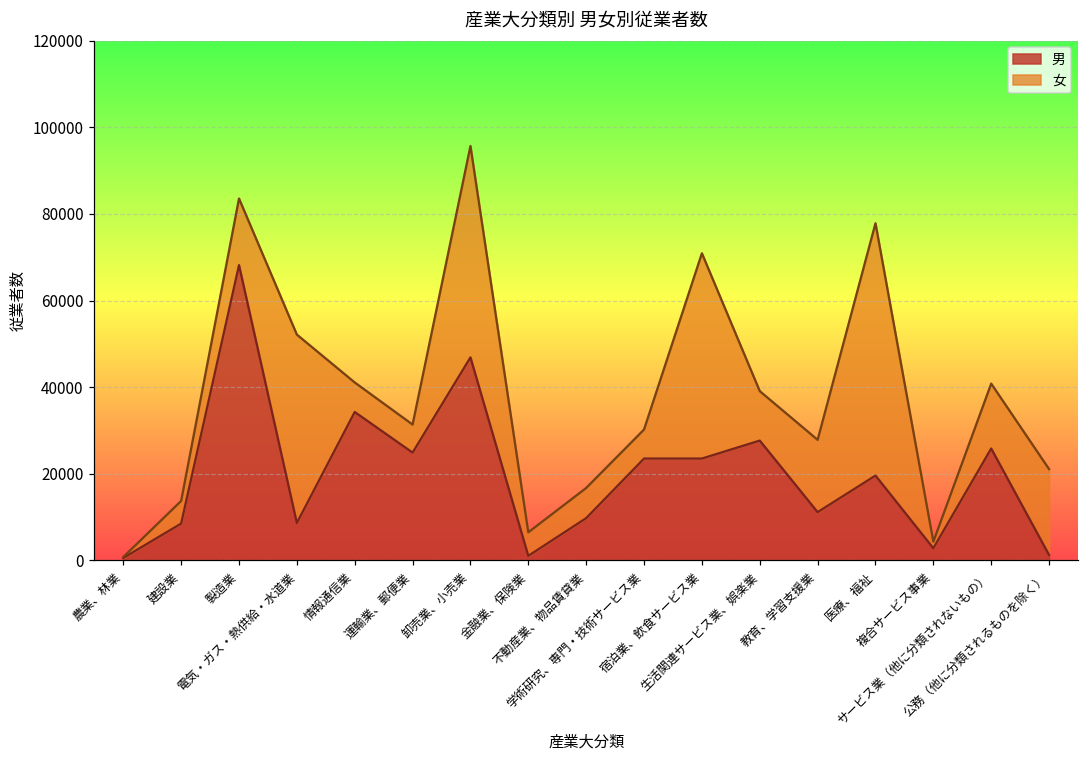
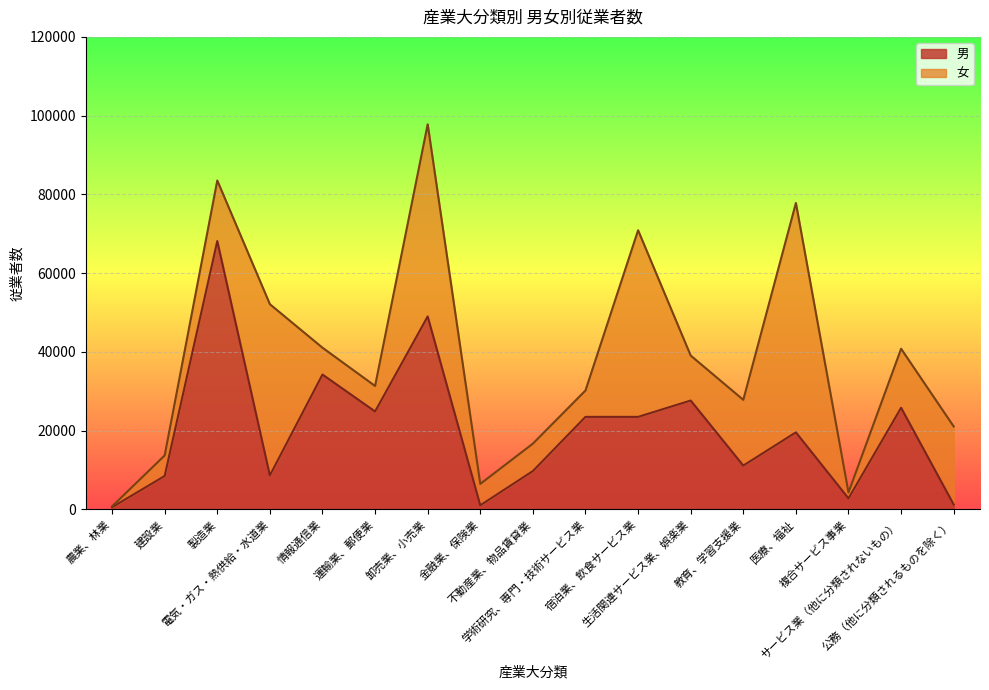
男, 卸売業、小売業: 47000 -> 49000
